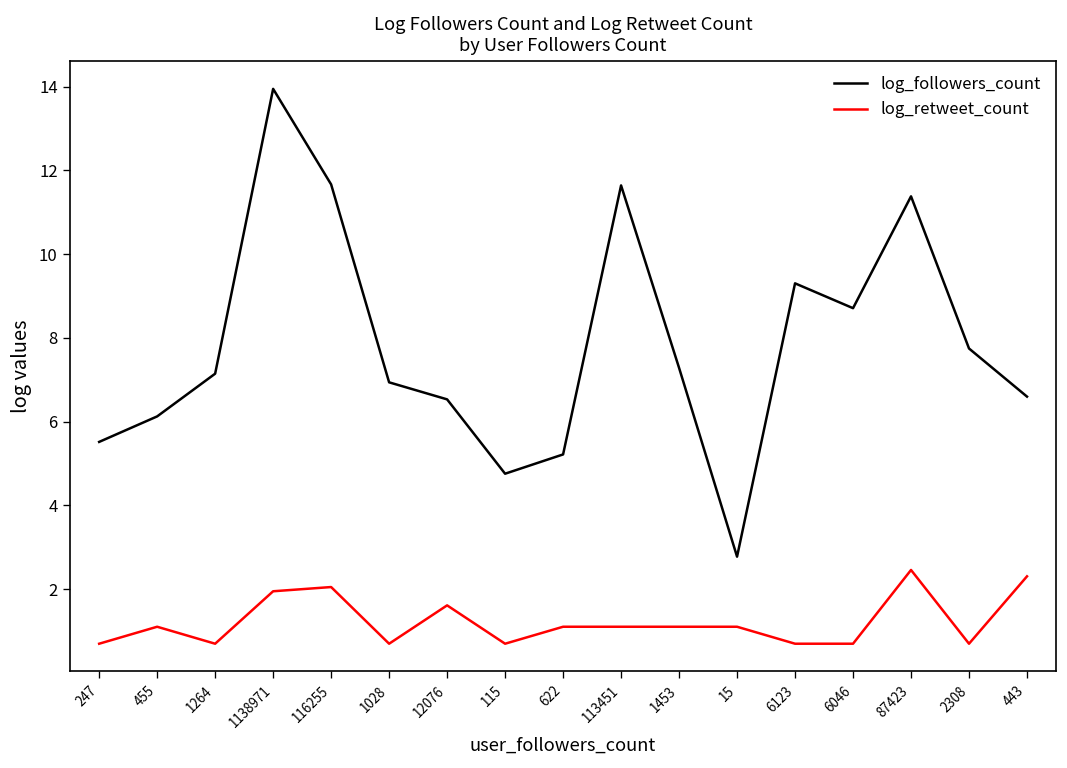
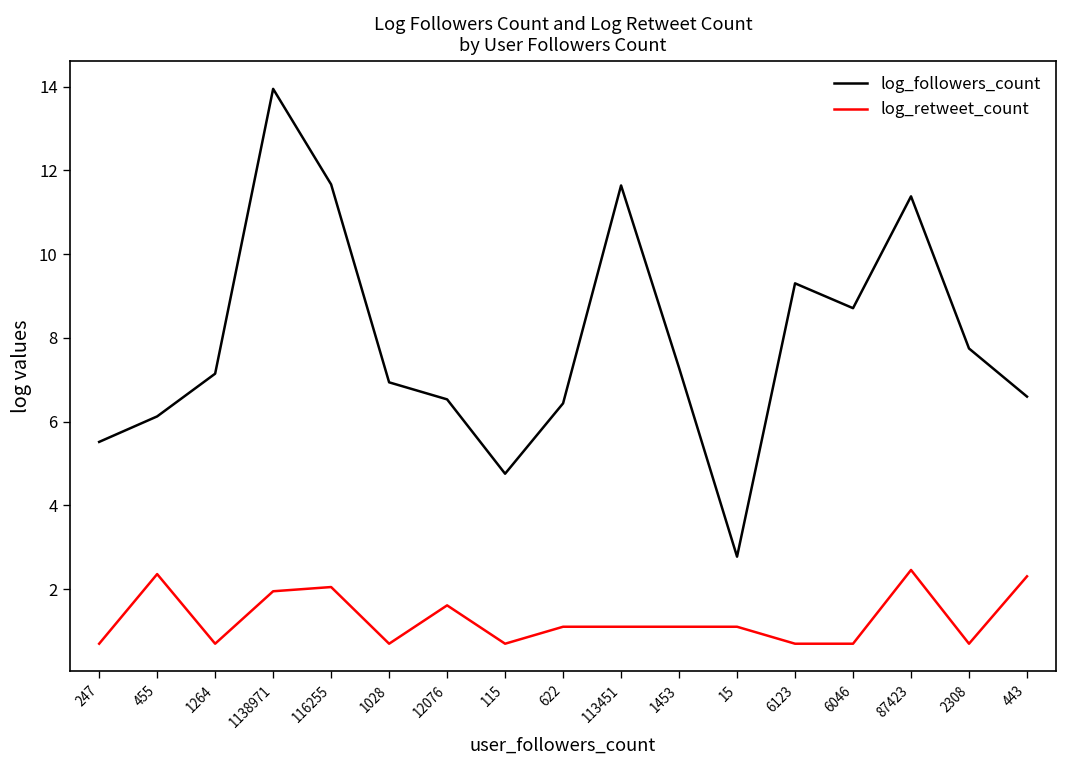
log_retweet_count, 455: 1.1 -> 2.4
log_followers_count, 622: 5.2 -> 6.4
